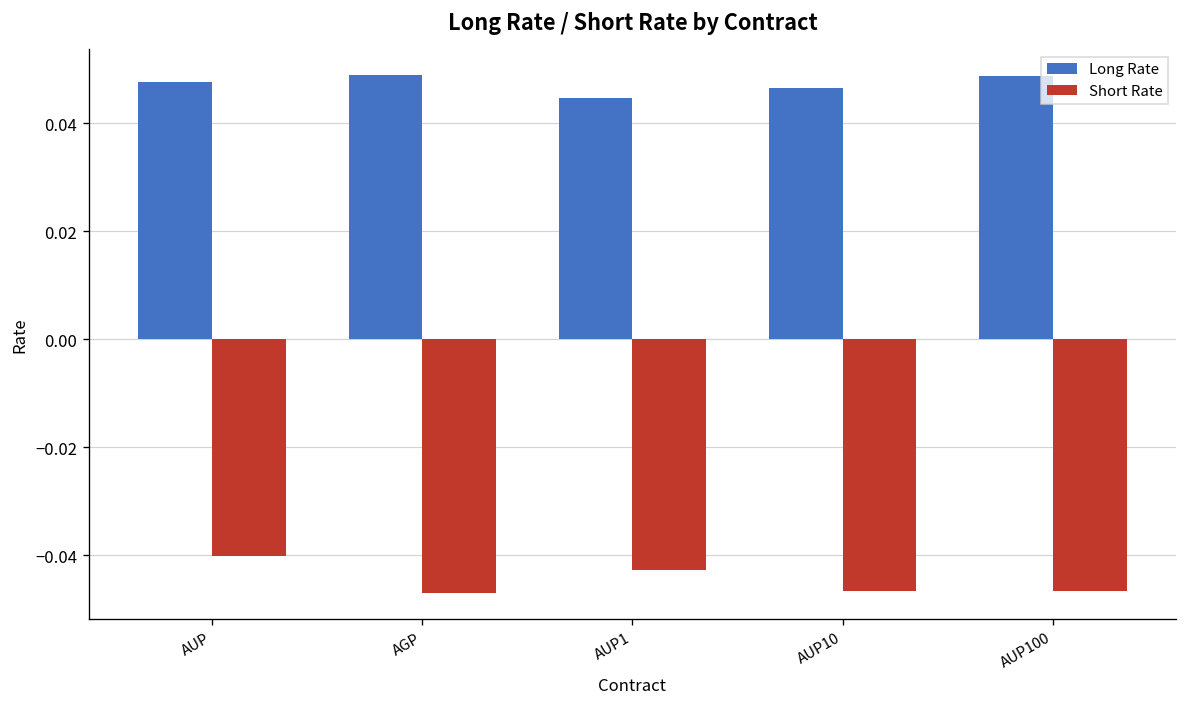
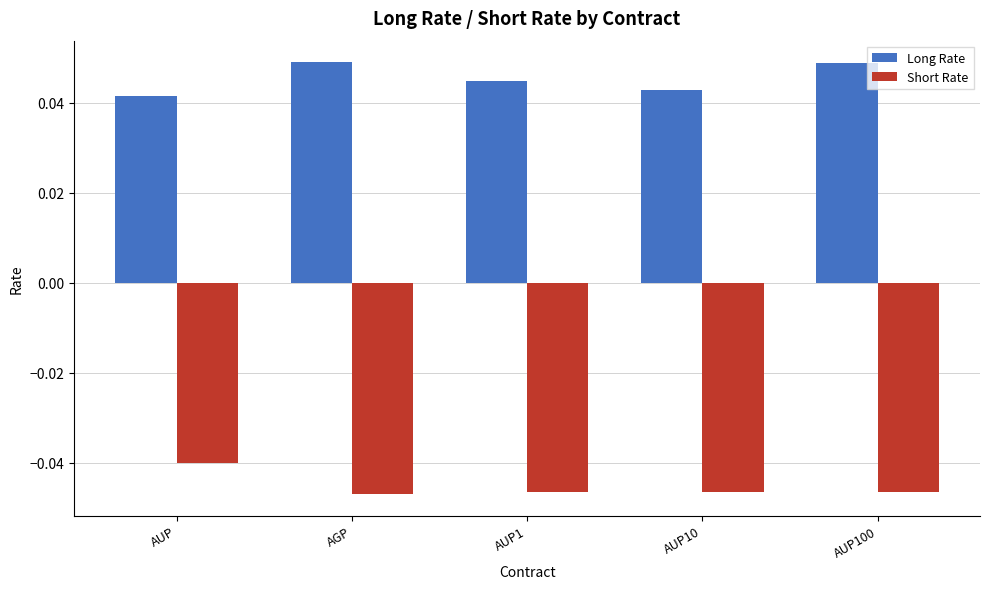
Long Rate, AUP: 0.048 -> 0.042
Short Rate, AUP1: -0.043 -> -0.047
Long Rate, AUP10: 0.047 -> 0.043
